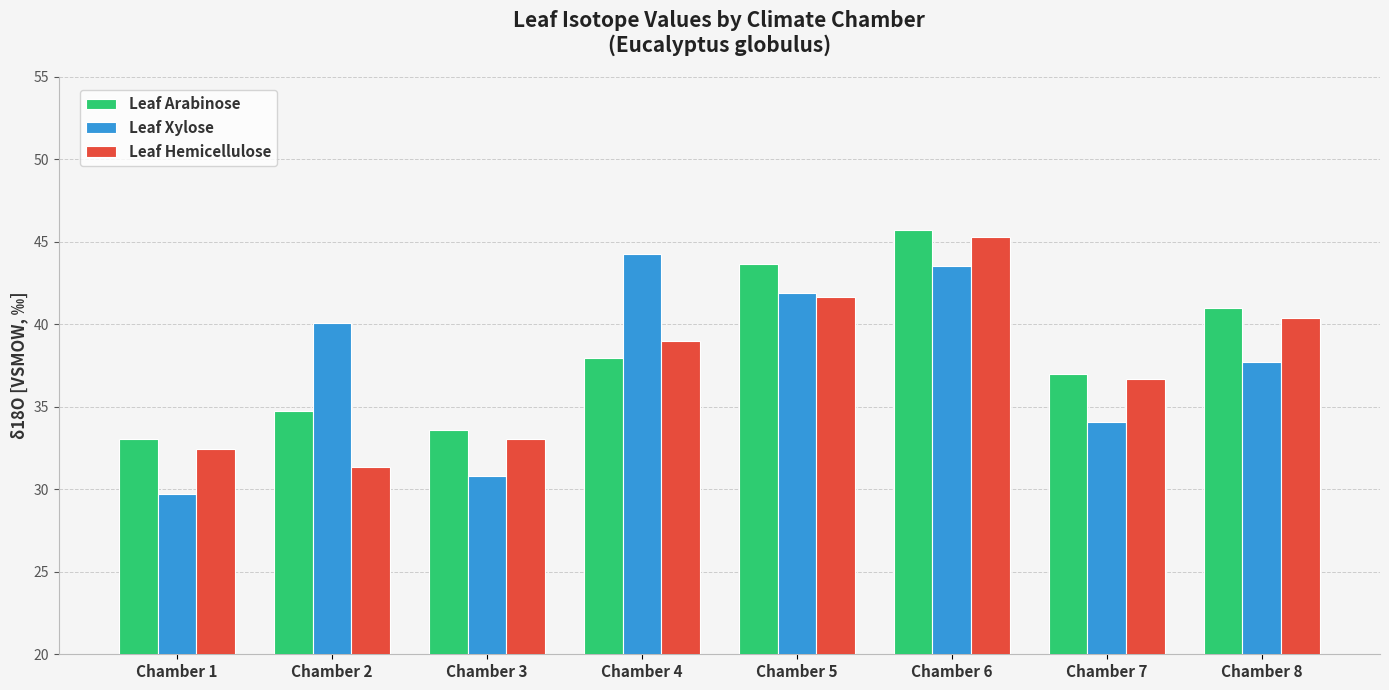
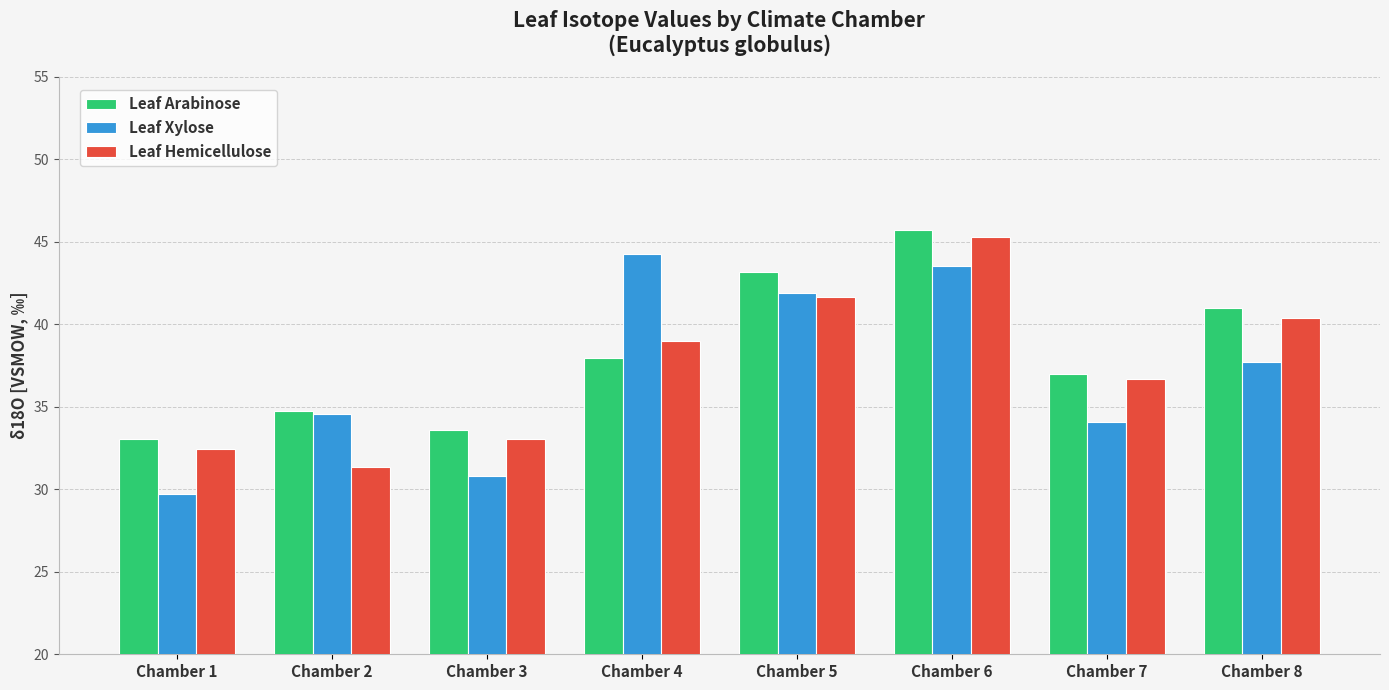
Leaf Xylose, Chamber 2: 40.1 -> 34.6
Leaf Arabinose, Chamber 5: 43.7 -> 43.2
